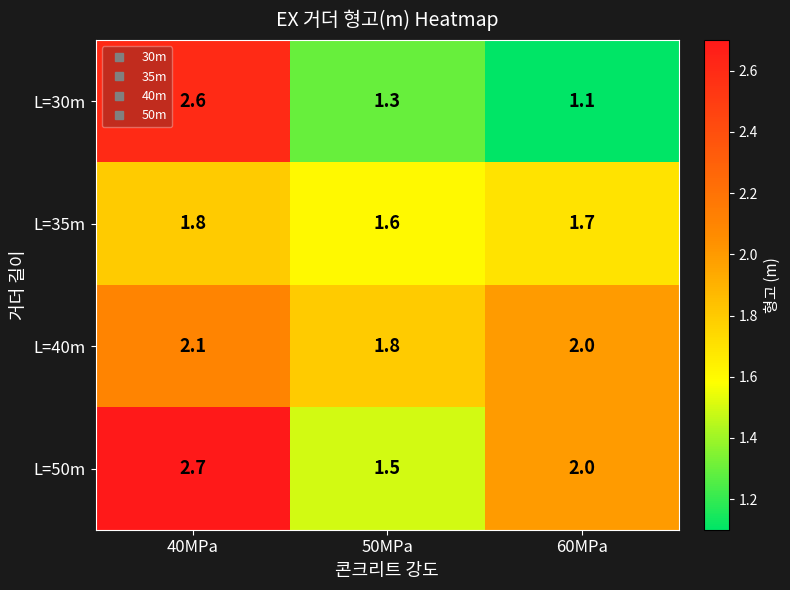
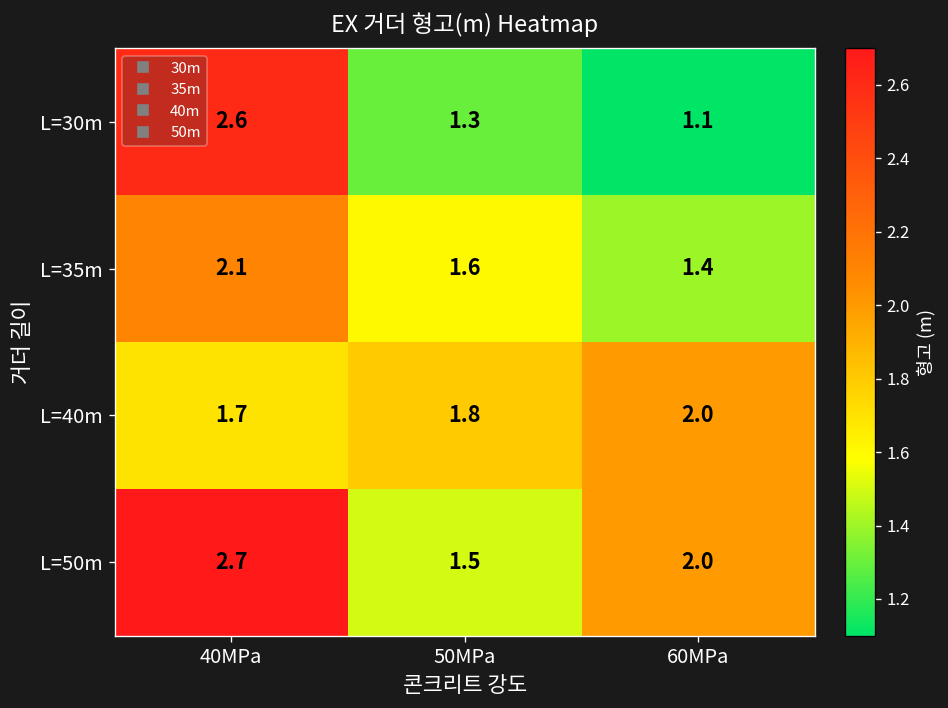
L=35m, 40MPa: 1.8 -> 2.1
L=35m, 60MPa: 1.7 -> 1.4
L=40m, 40MPa: 2.1 -> 1.7
